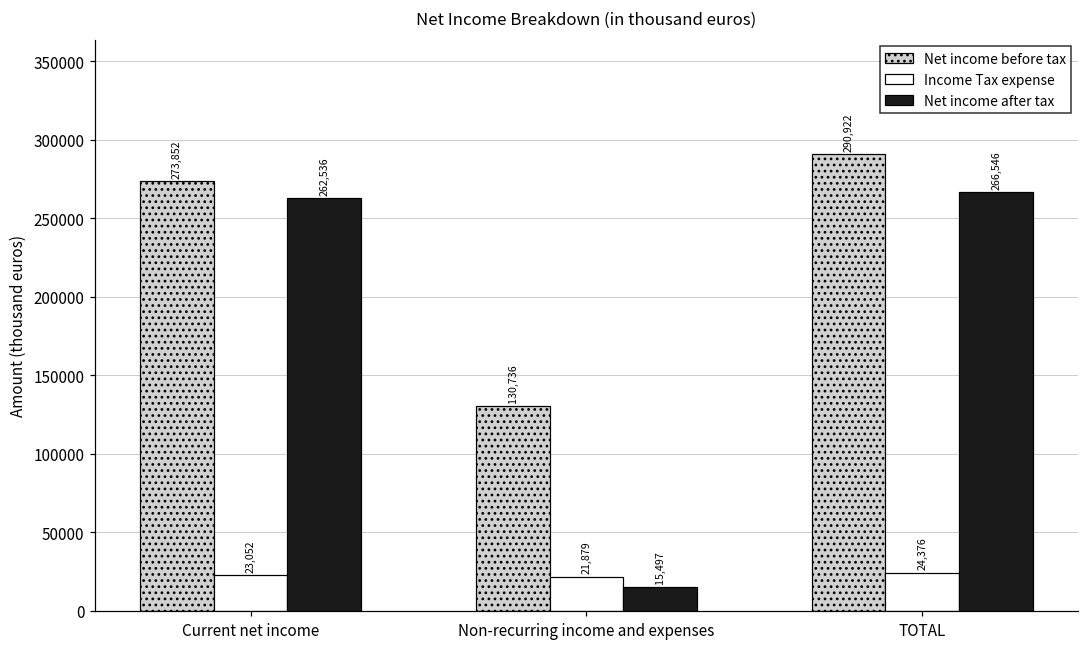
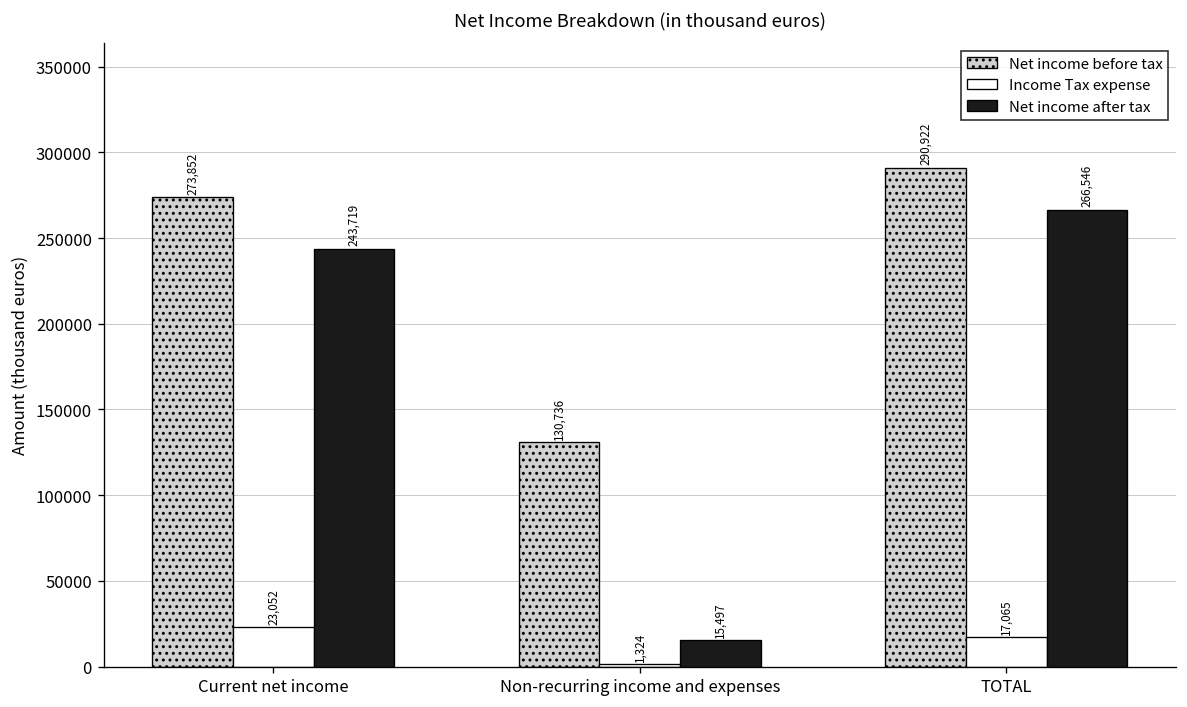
Net income after tax, Current net income: 262,536 -> 243,719
Income Tax expense, Non-recurring income and expenses: 21,879 -> 1,324
Income Tax expense, TOTAL: 24,376 -> 17,065
